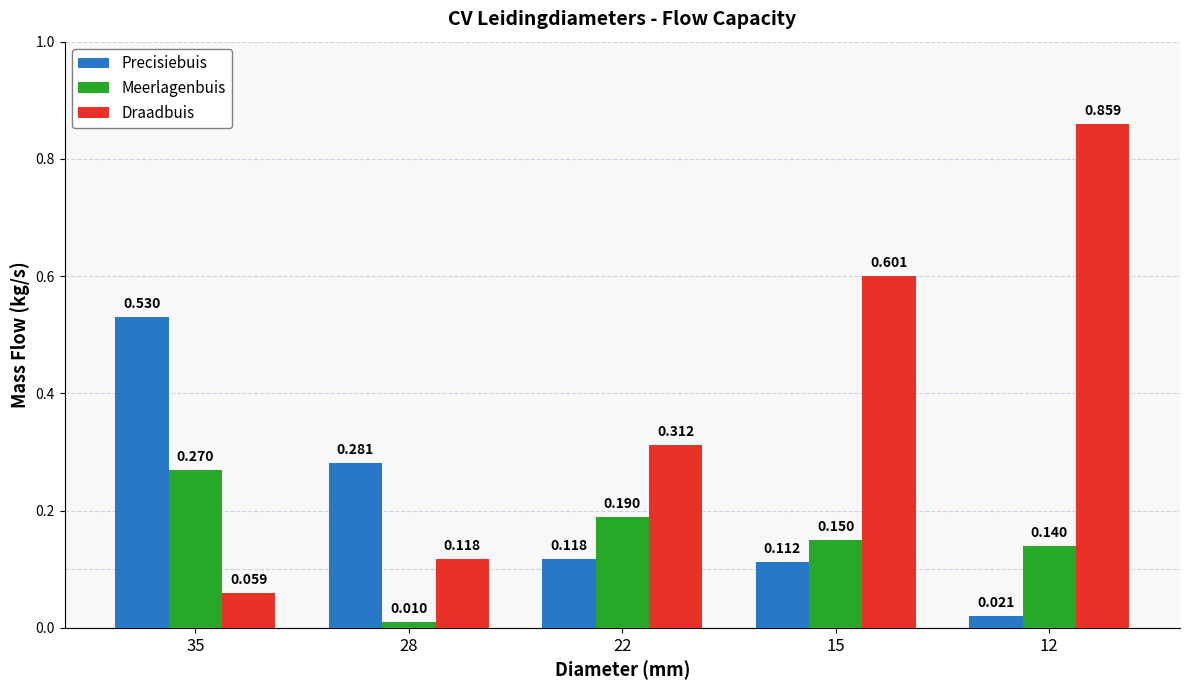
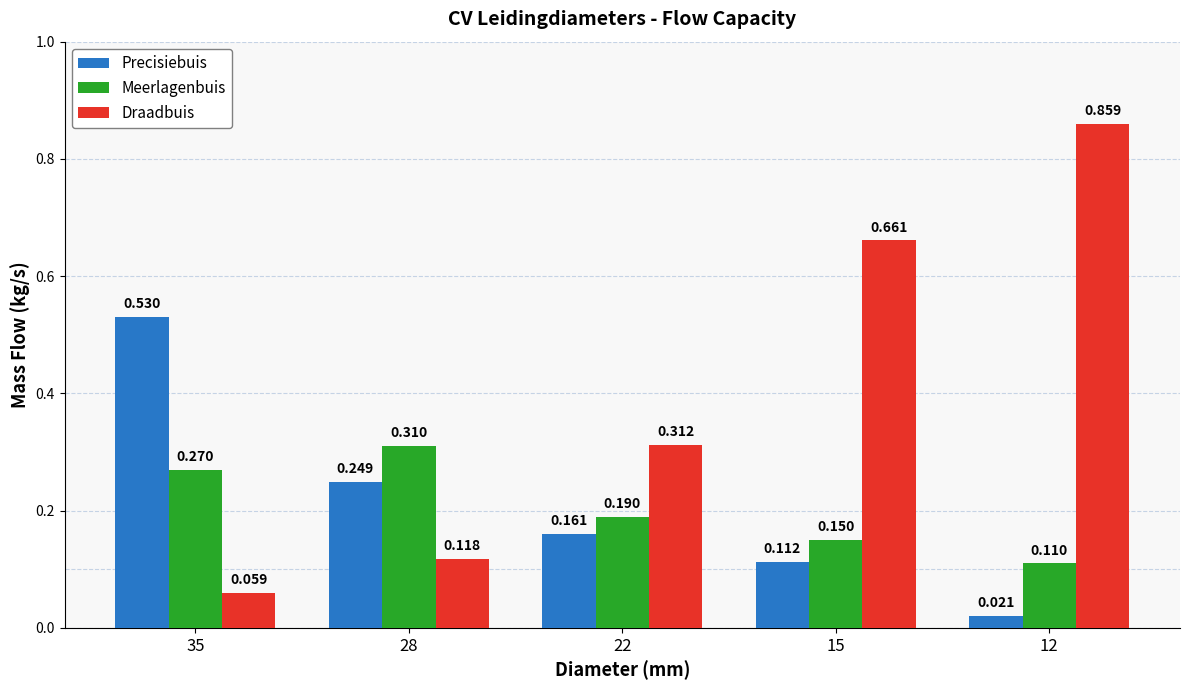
Precisiebuis, 28: 0.281 -> 0.249
Meerlagenbuis, 28: 0.010 -> 0.310
Precisiebuis, 22: 0.118 -> 0.161
Draadbuis, 15: 0.601 -> 0.661
Meerlagenbuis, 12: 0.140 -> 0.110
